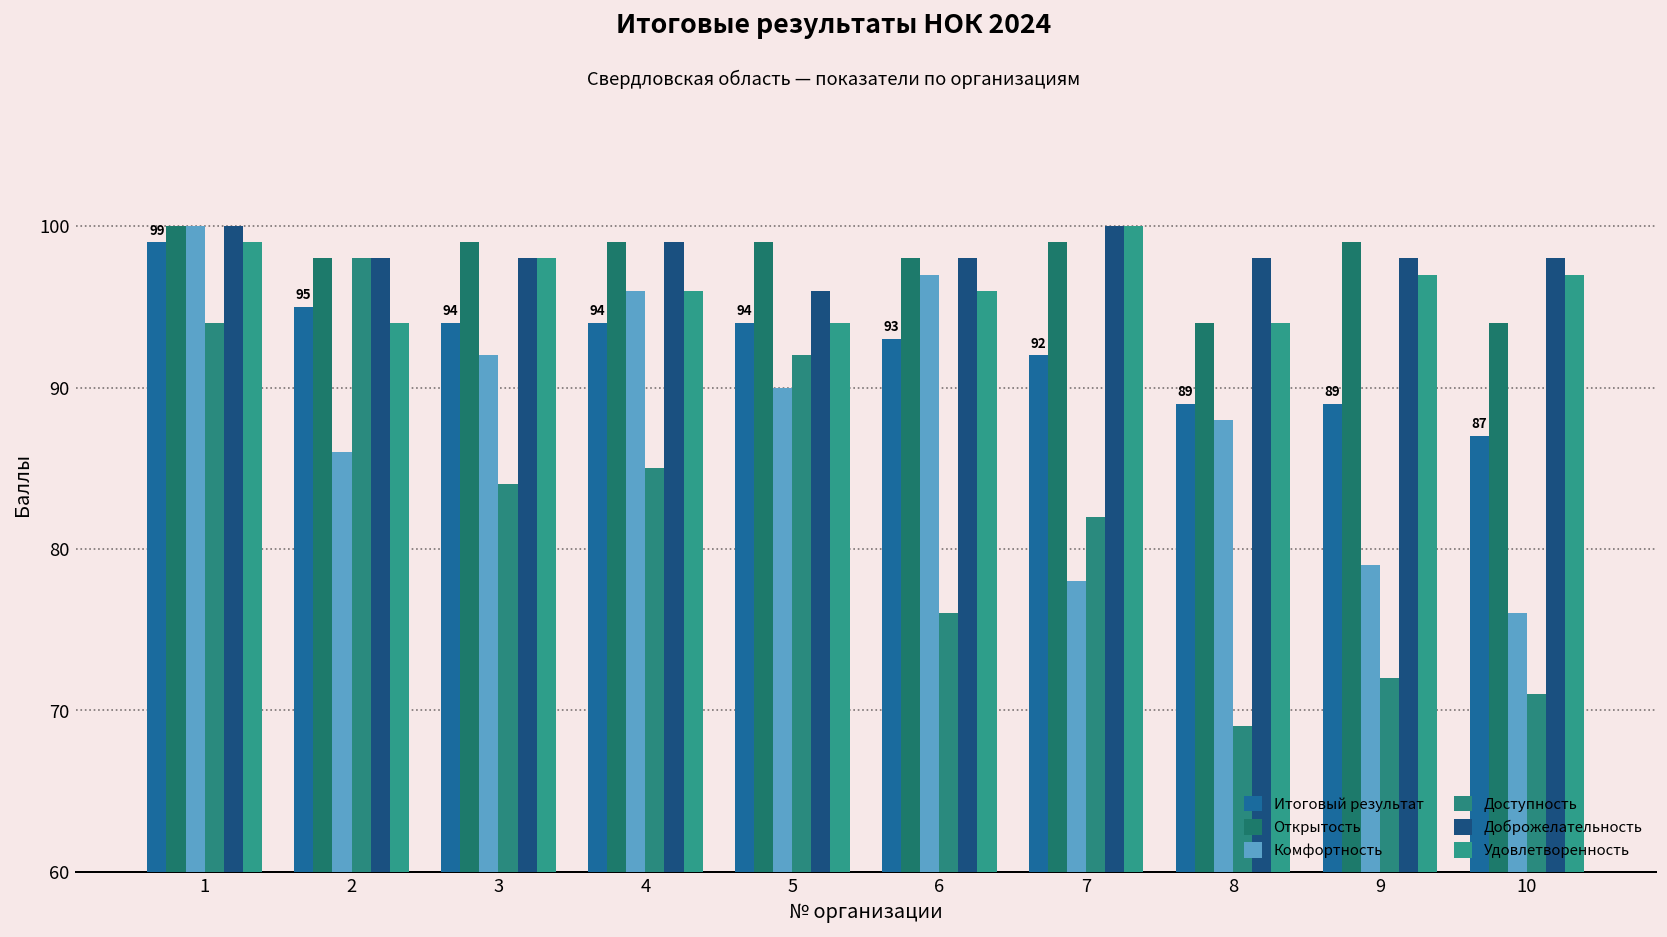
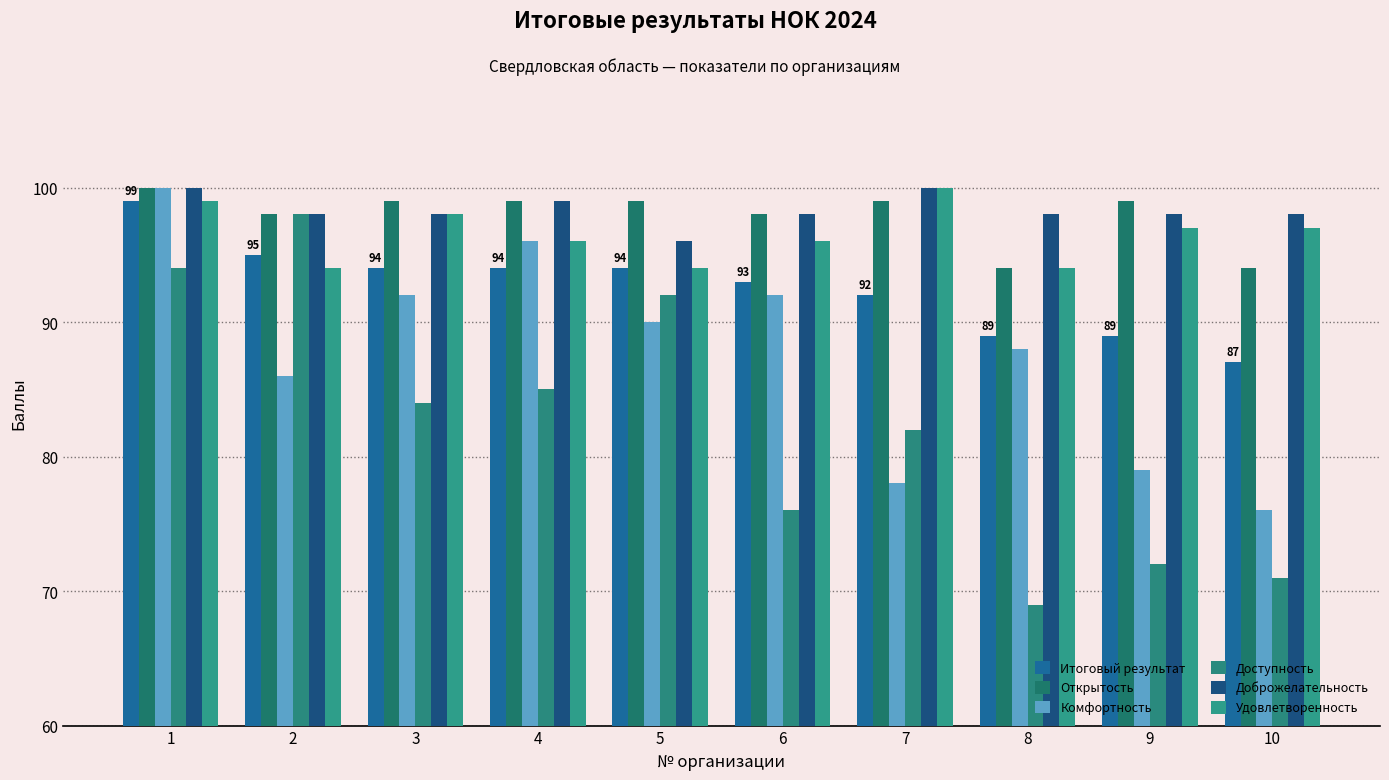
Комфортность, 6: 97 -> 92
